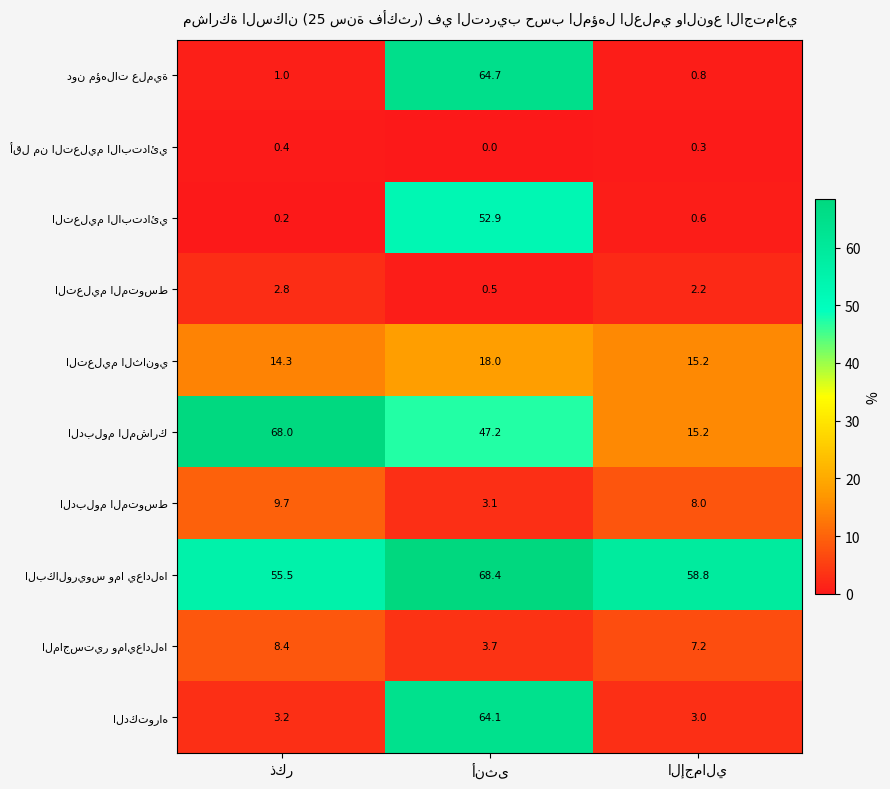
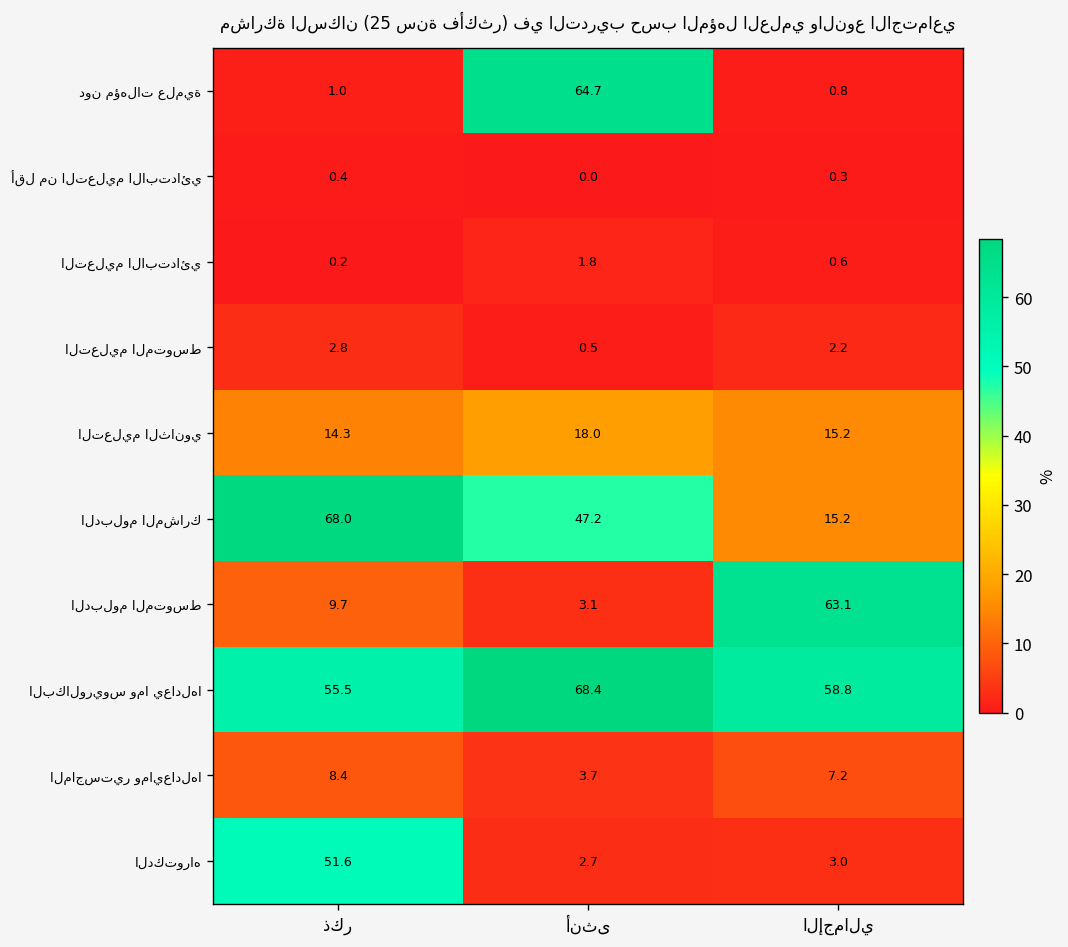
التعليم الابتدائي, أنثى: 52.9 -> 1.8
الدبلوم المتوسط, الإجمالي: 8.0 -> 63.1
الدكتوراه, ذكر: 3.2 -> 51.6
الدكتوراه, أنثى: 64.1 -> 2.7
